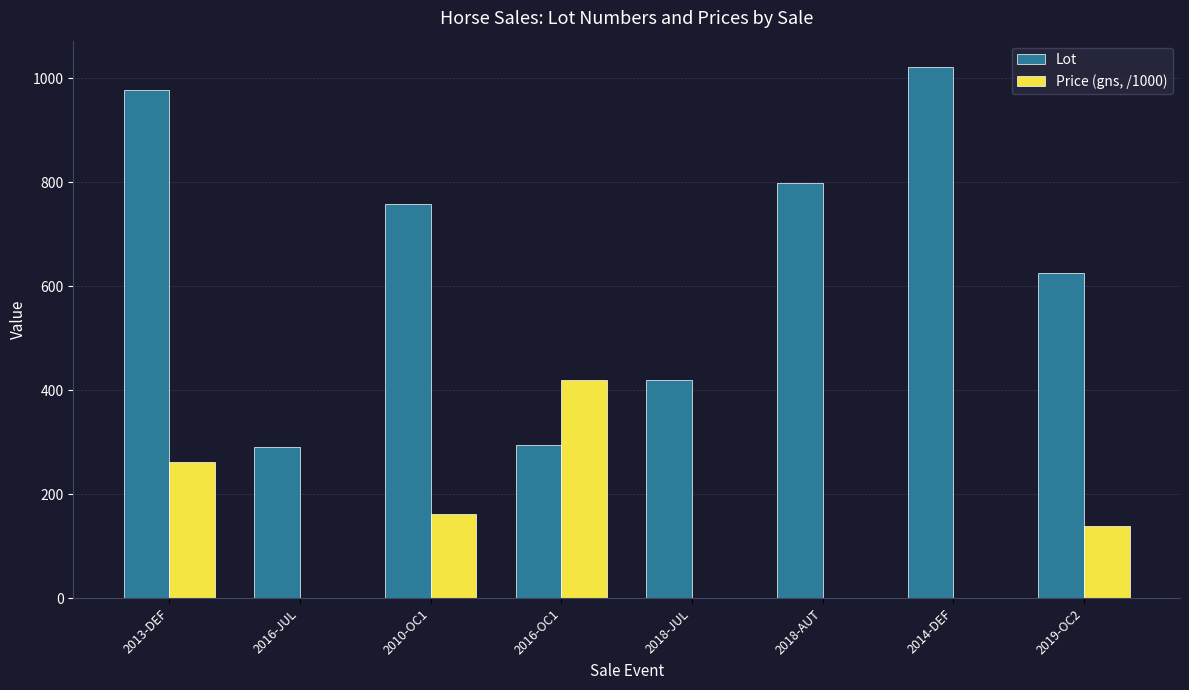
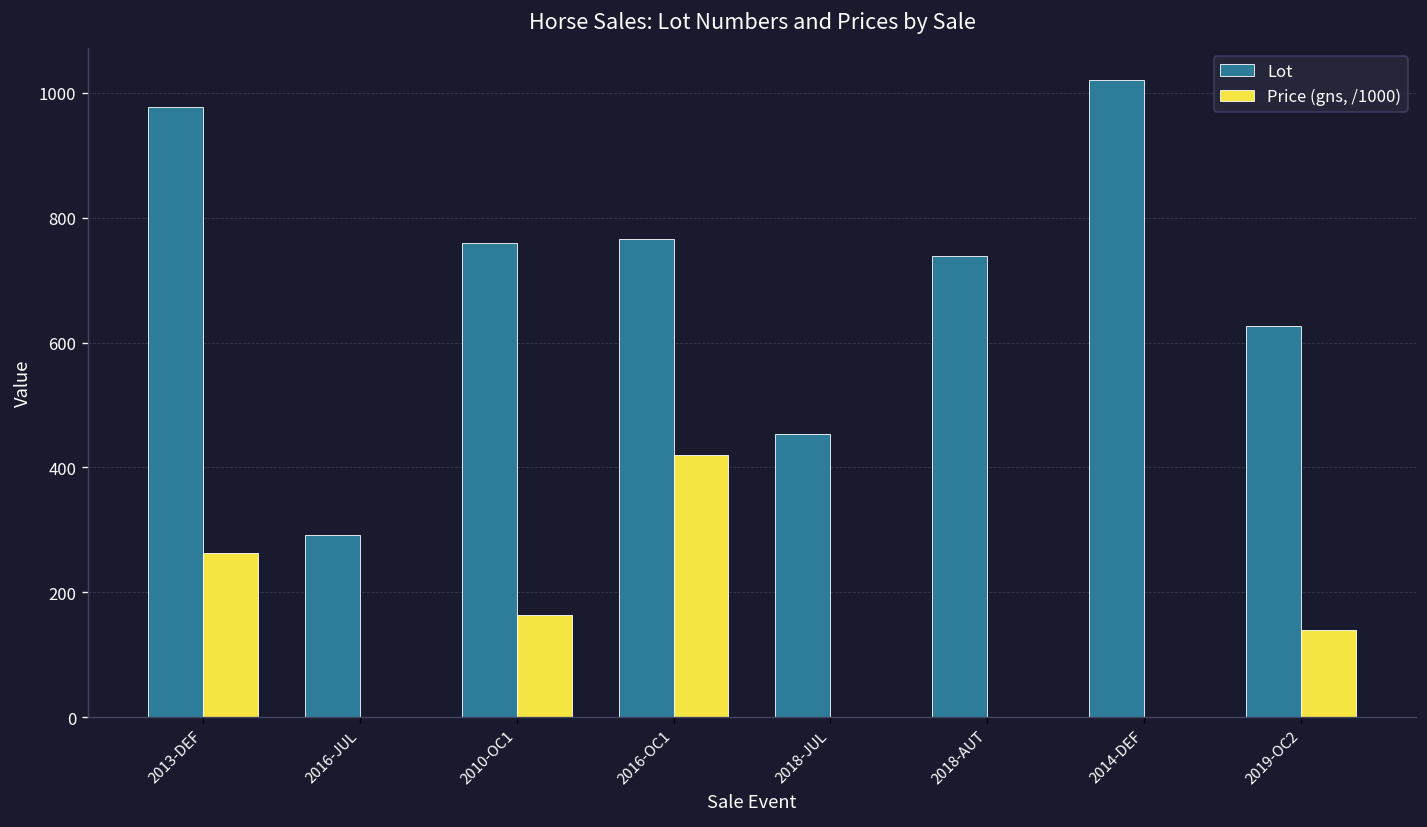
Lot, 2016-OC1: 300 -> 770
Lot, 2018-JUL: 420 -> 450
Lot, 2018-AUT: 800 -> 740
